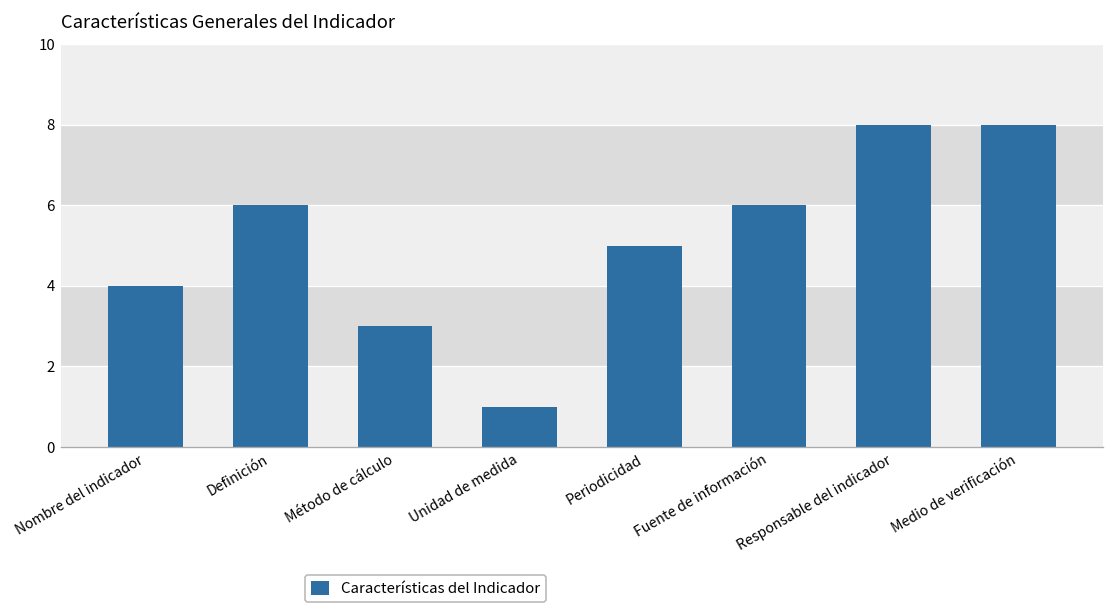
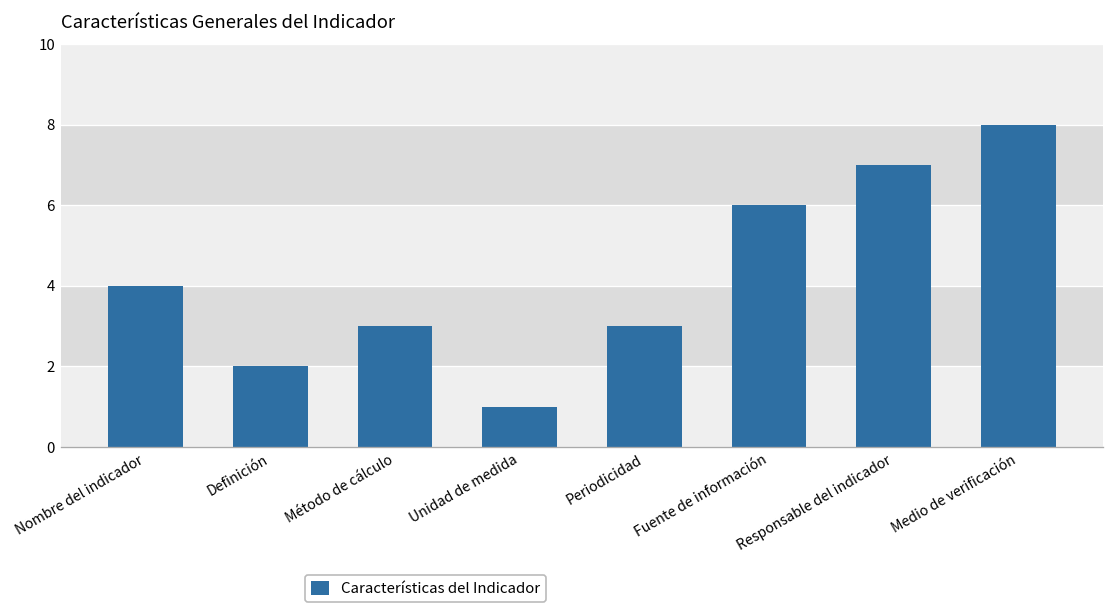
Definición: 6 -> 2
Periodicidad: 5 -> 3
Responsable del indicador: 8 -> 7
